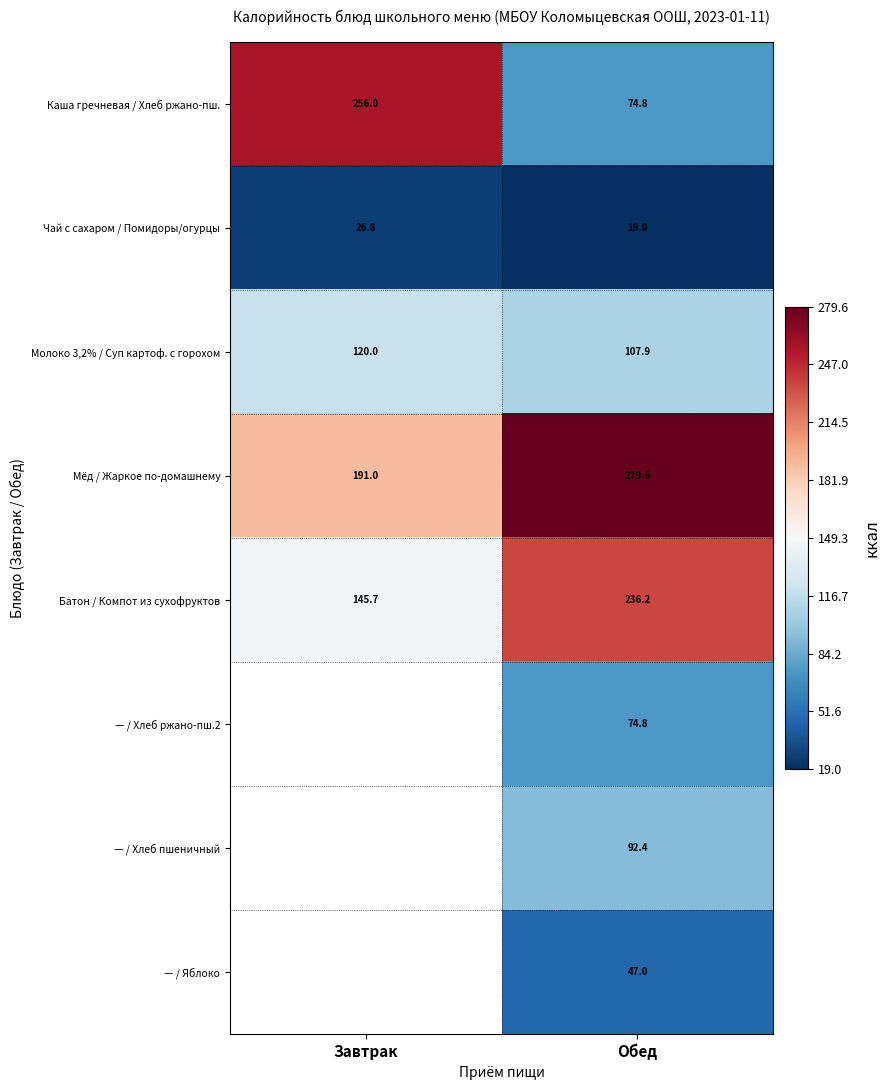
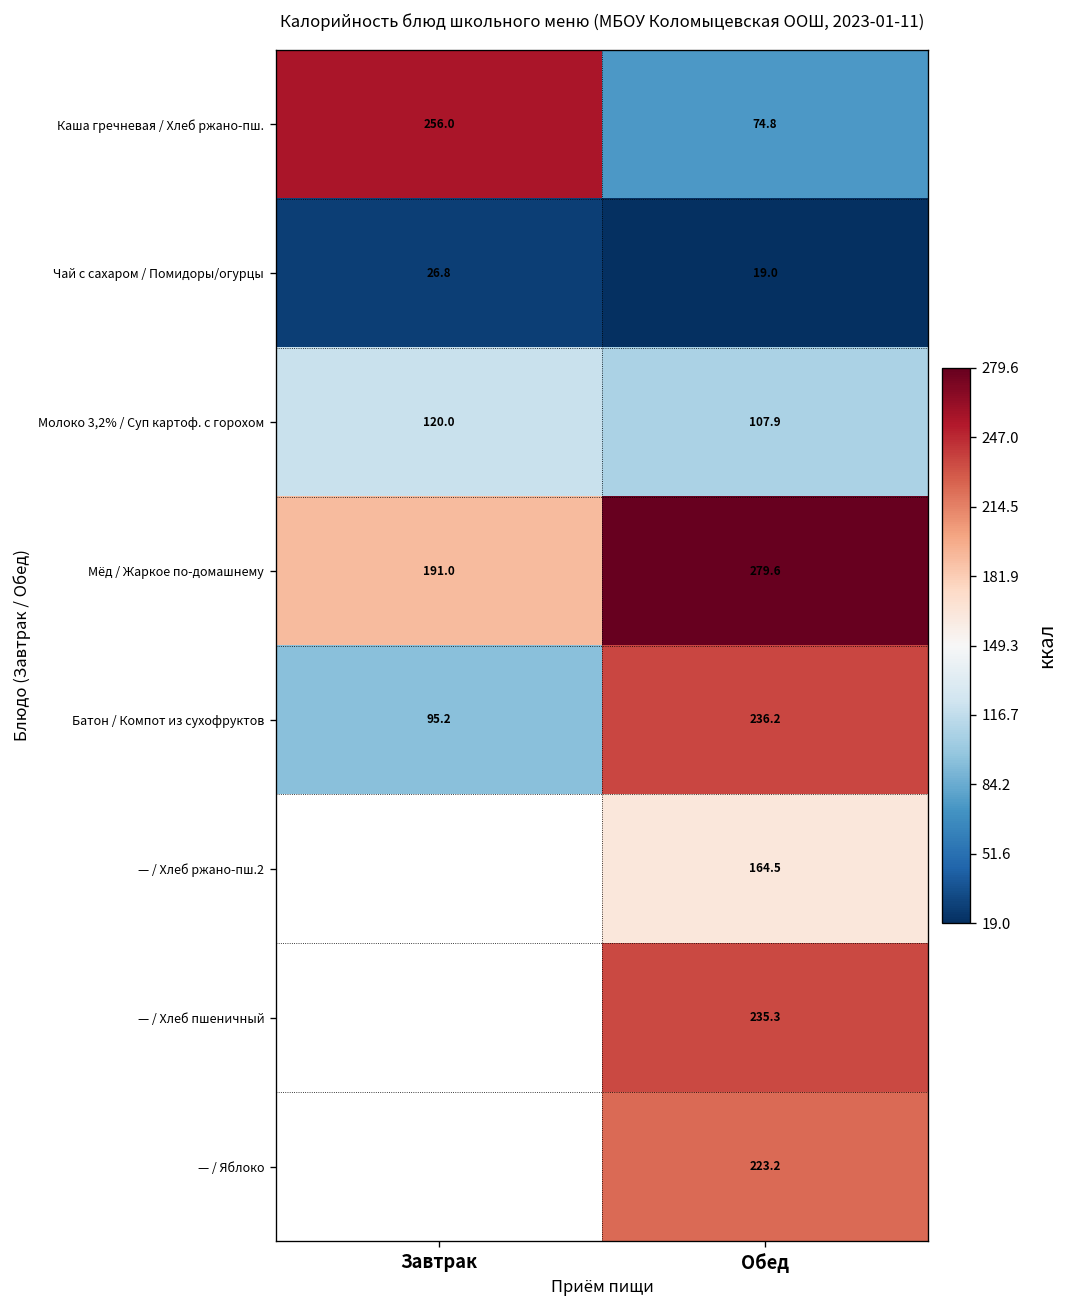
Батон / Компот из сухофруктов, Завтрак: 145.7 -> 95.2
— / Хлеб ржано-пш.2, Обед: 74.8 -> 164.5
— / Хлеб пшеничный, Обед: 92.4 -> 235.3
— / Яблоко, Обед: 47.0 -> 223.2
